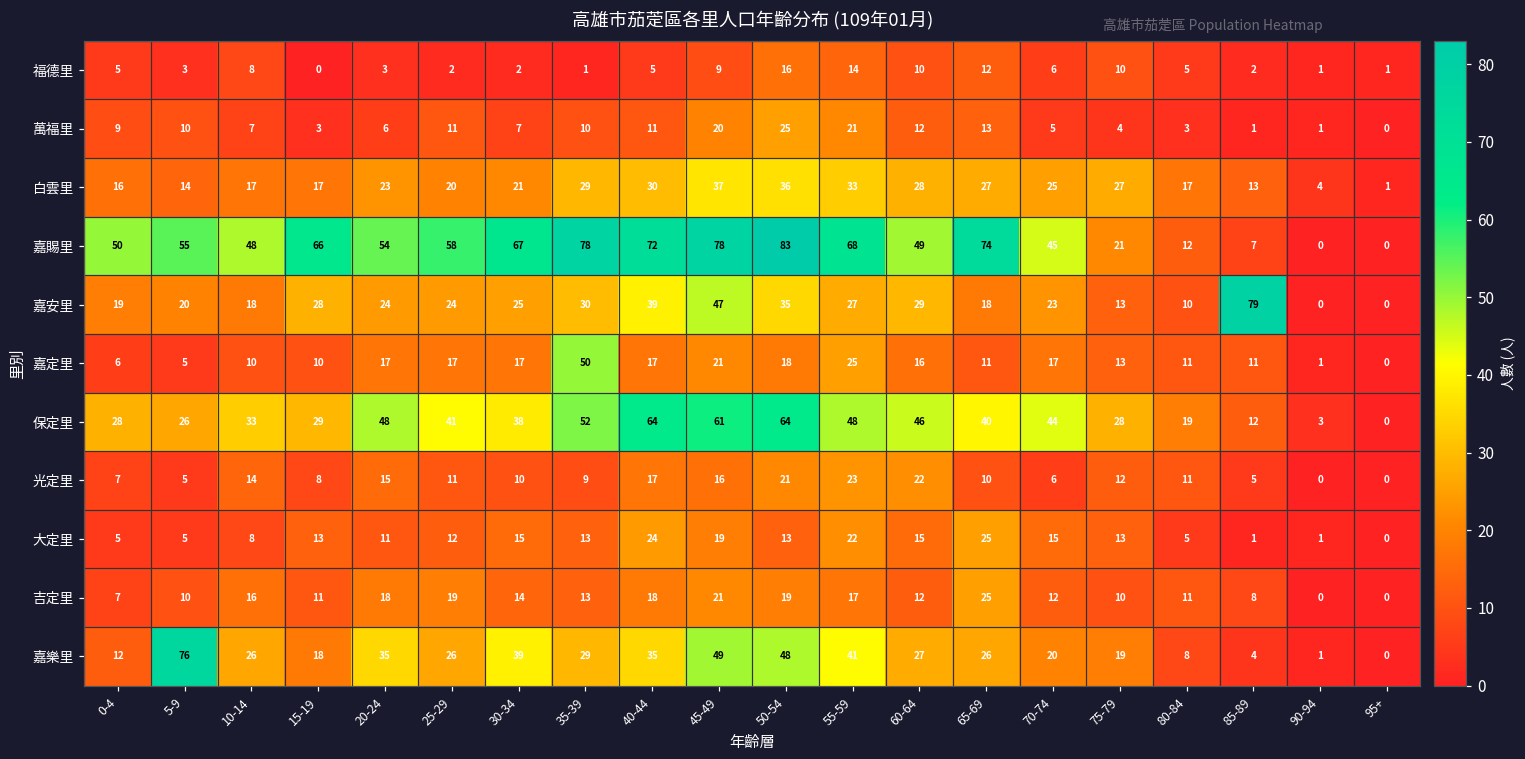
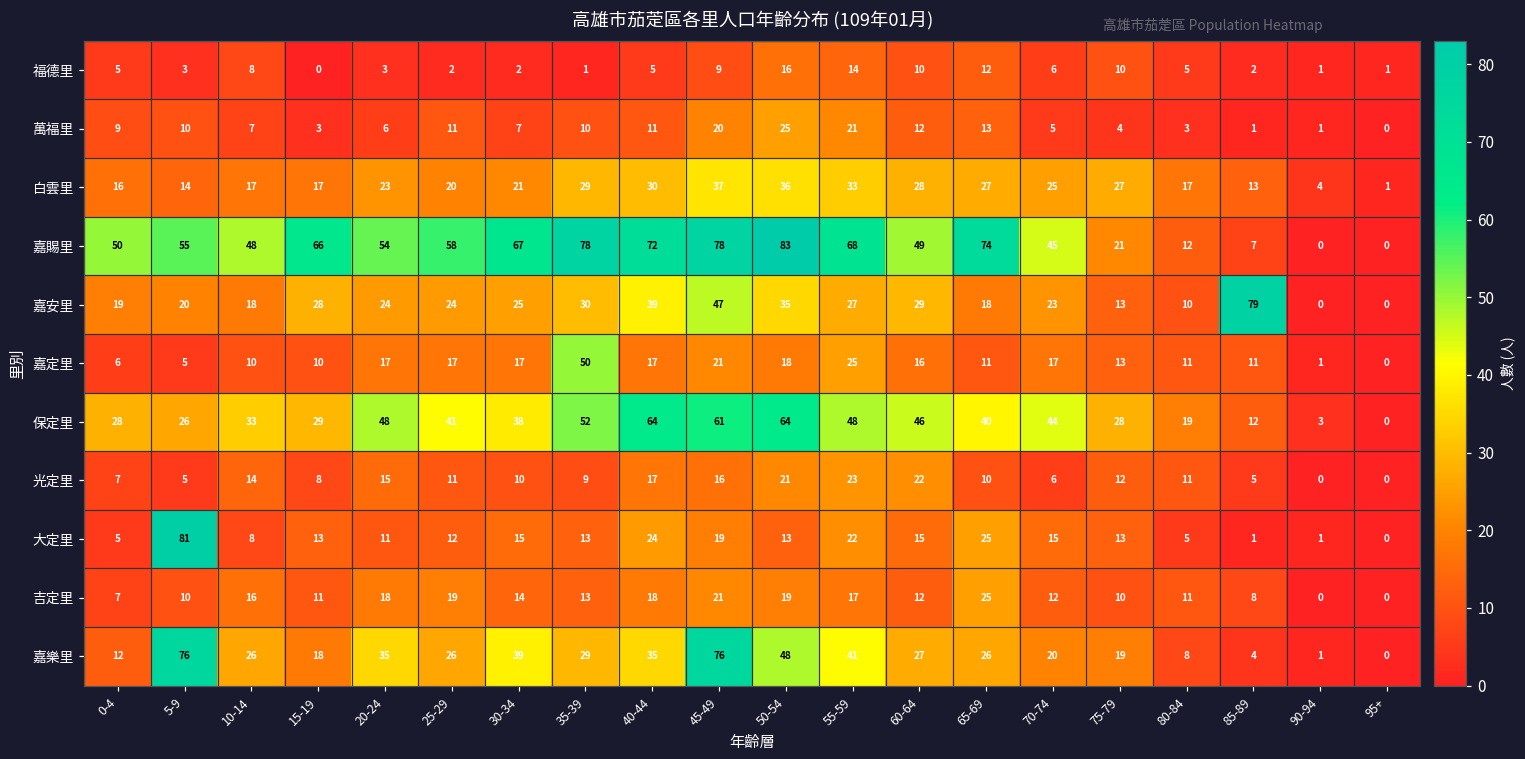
大定里, 5-9: 5 -> 81
嘉樂里, 45-49: 49 -> 76
